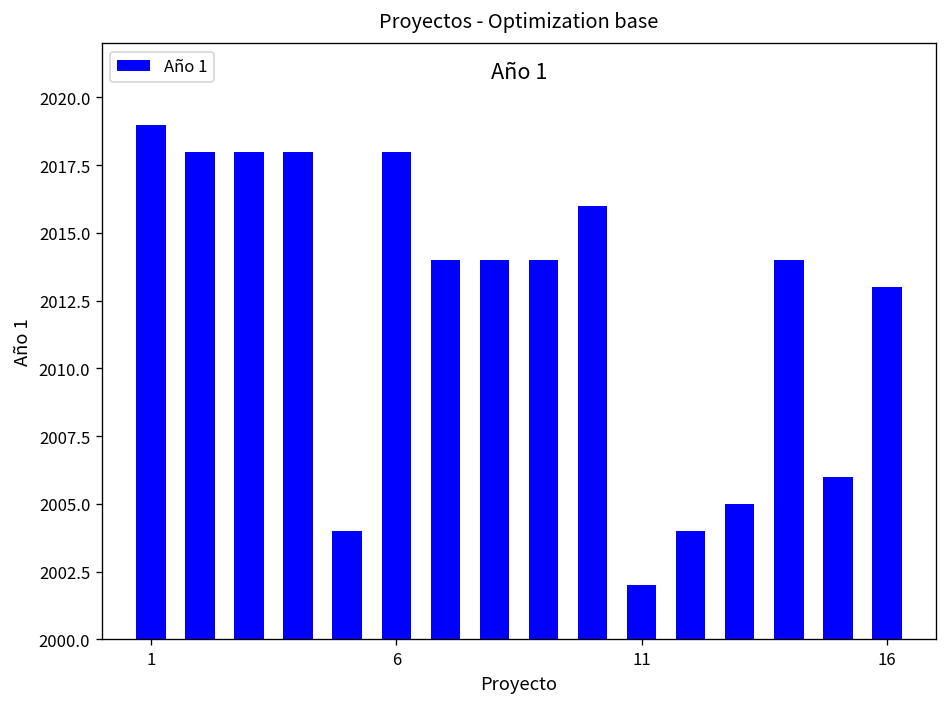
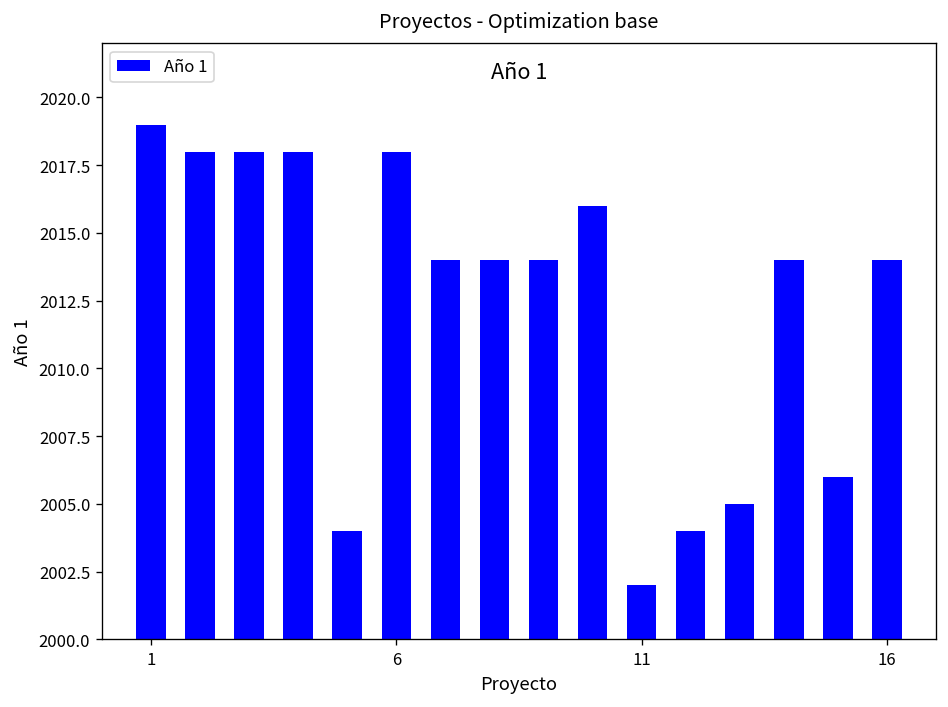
16: 2013 -> 2014
